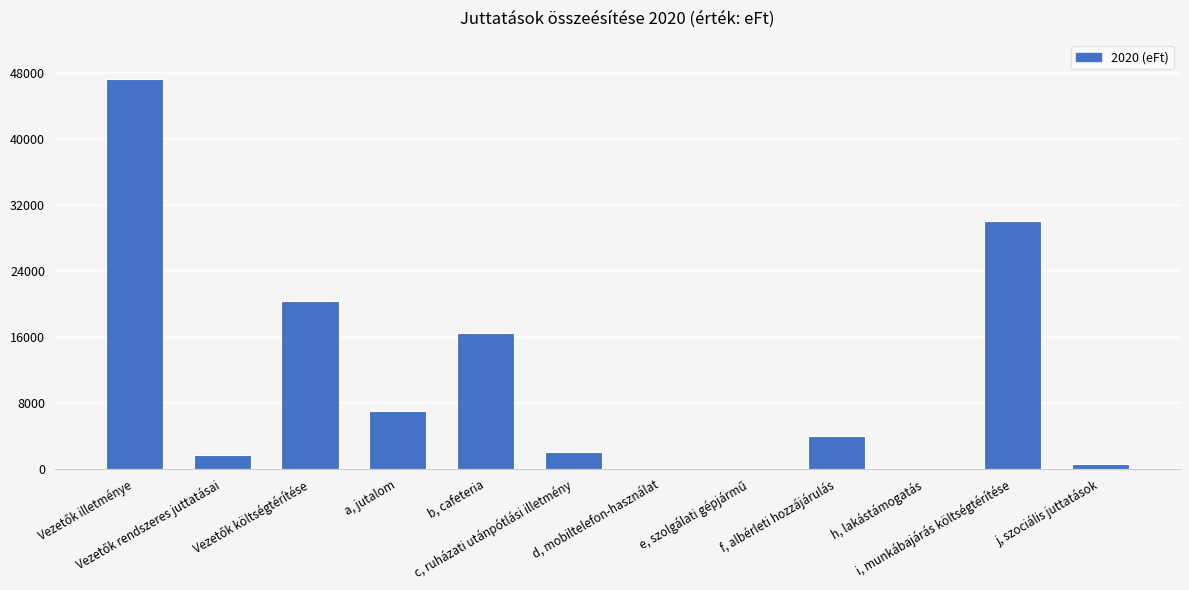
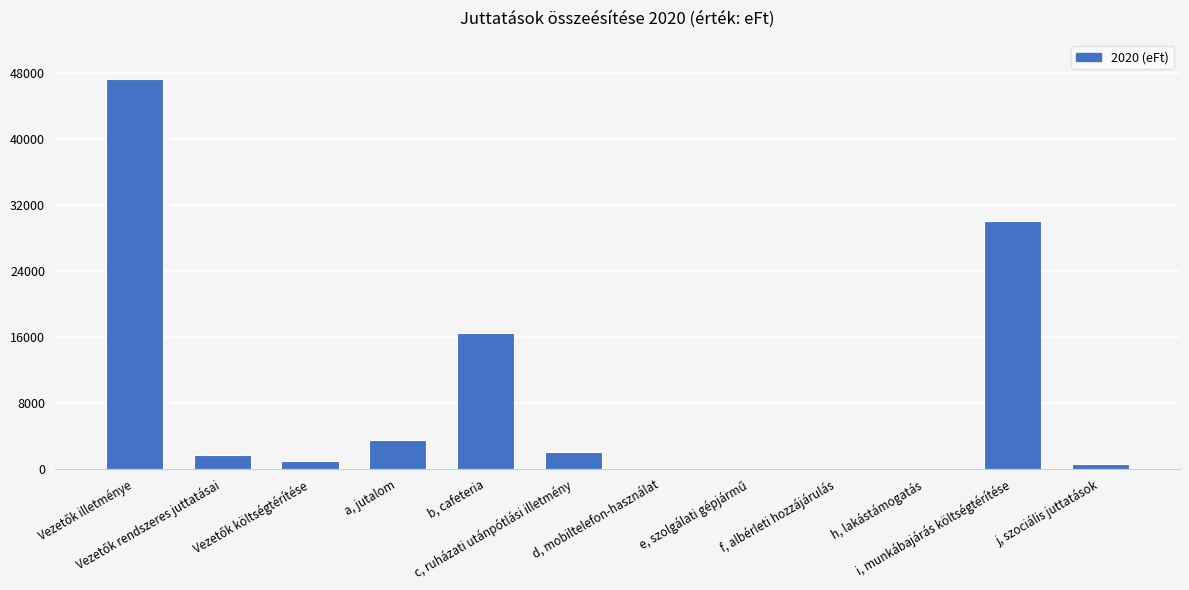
Vezetők költségtérítése: 20000 -> 1000
a, jutalom: 7000 -> 3000
f, albérleti hozzájárulás: 4000 -> 0
